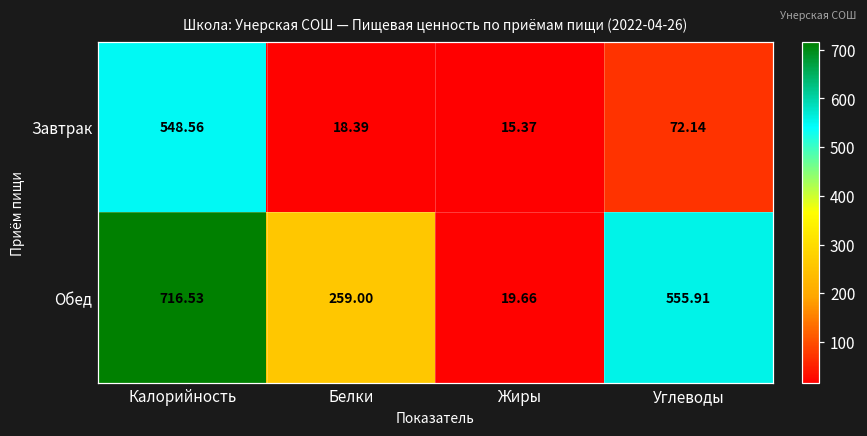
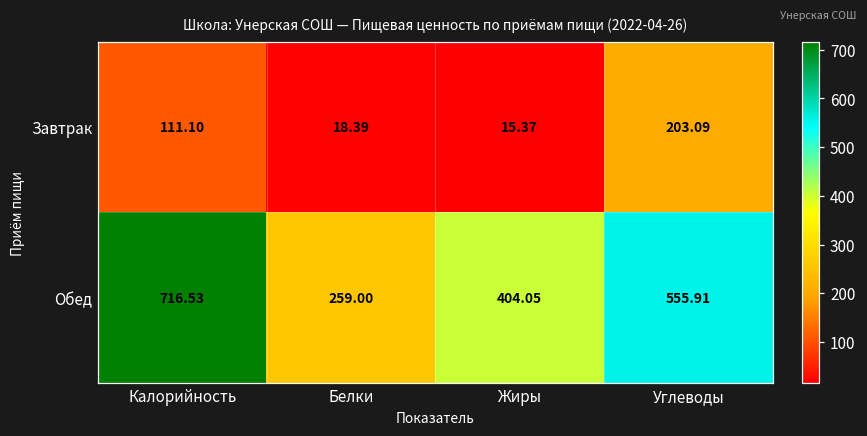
Завтрак, Калорийность: 548.56 -> 111.10
Завтрак, Углеводы: 72.14 -> 203.09
Обед, Жиры: 19.66 -> 404.05
